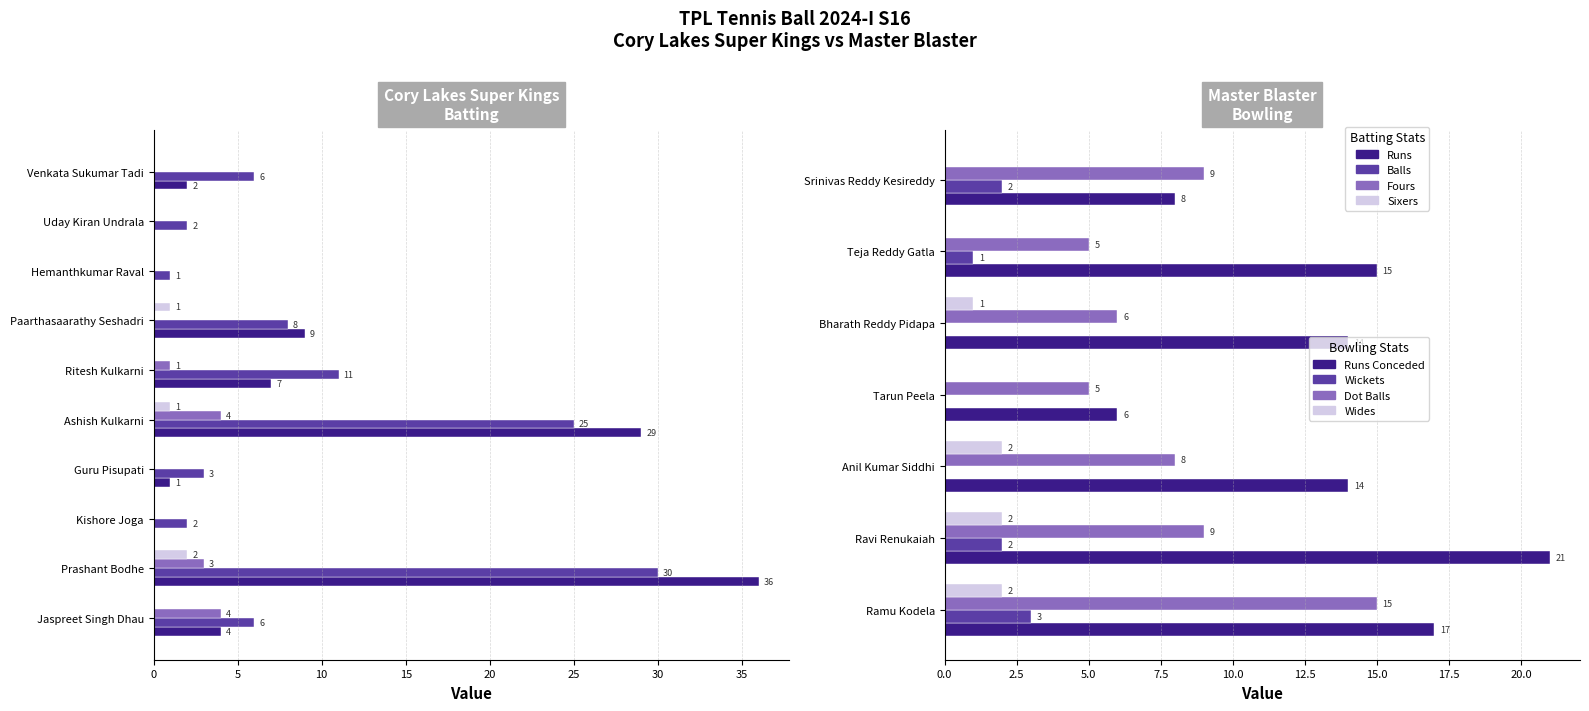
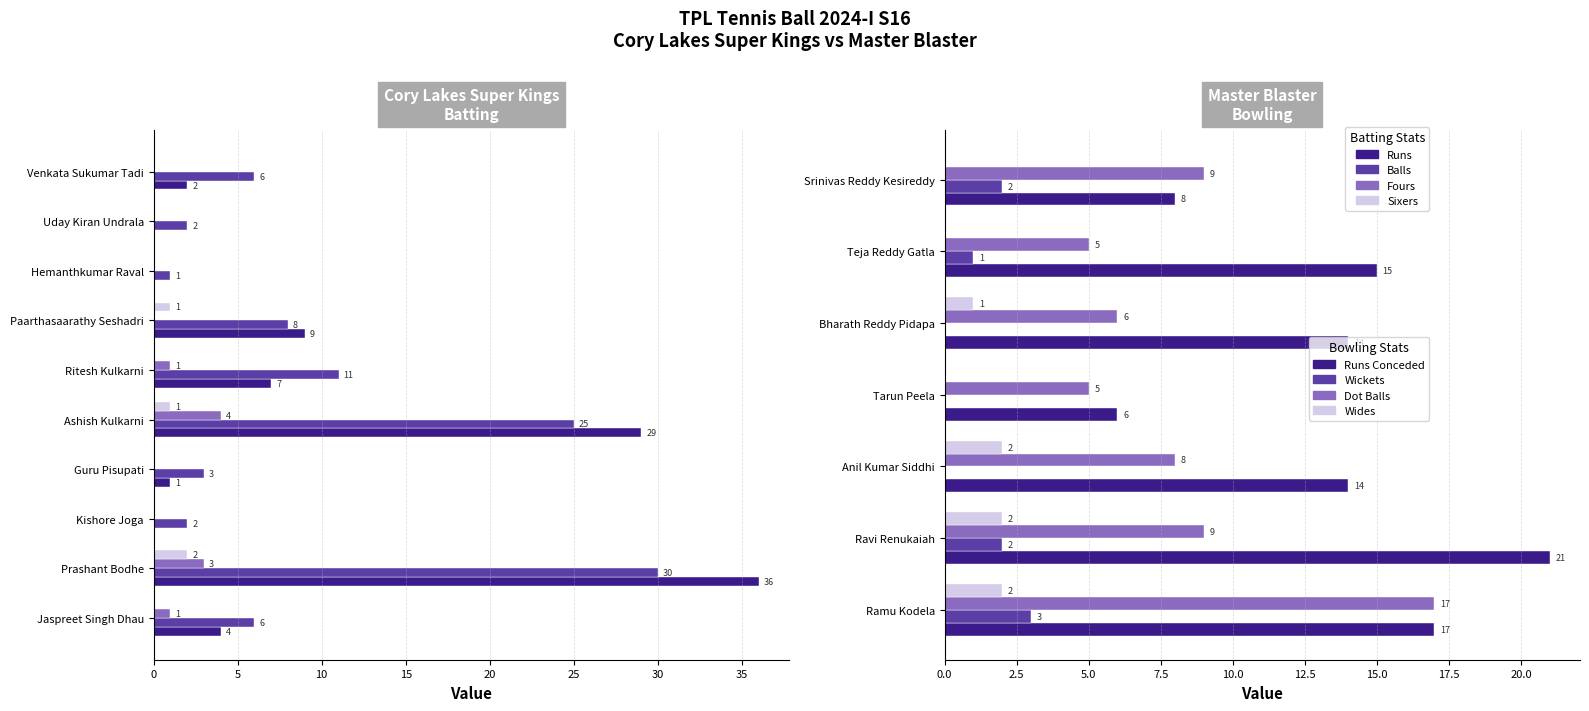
Cory Lakes Super Kings Batting, Fours, Jaspreet Singh Dhau: 4 -> 1
Master Blaster Bowling, Dot Balls, Ramu Kodela: 15 -> 17
